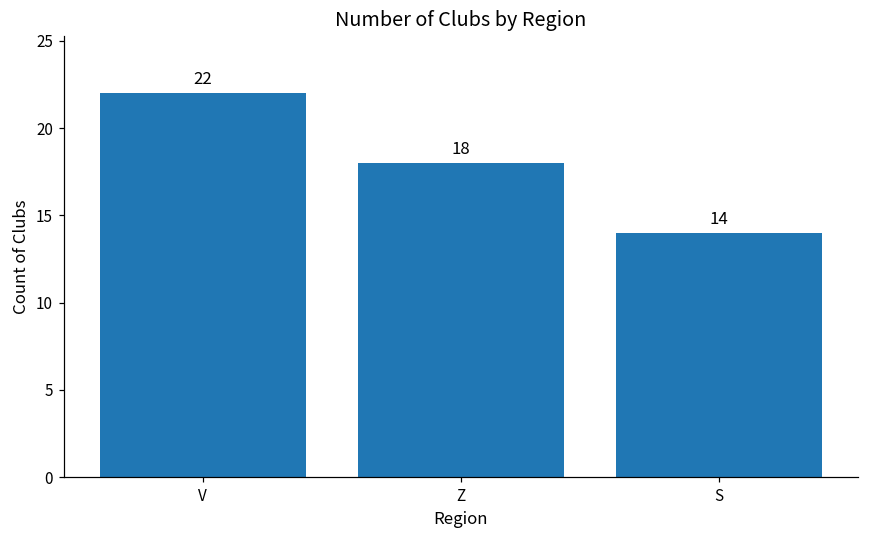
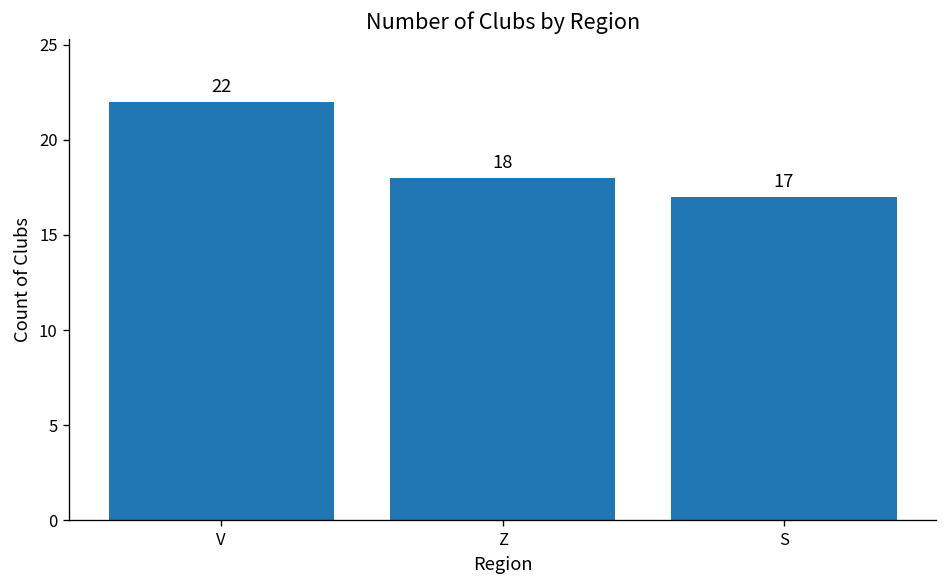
S: 14 -> 17
